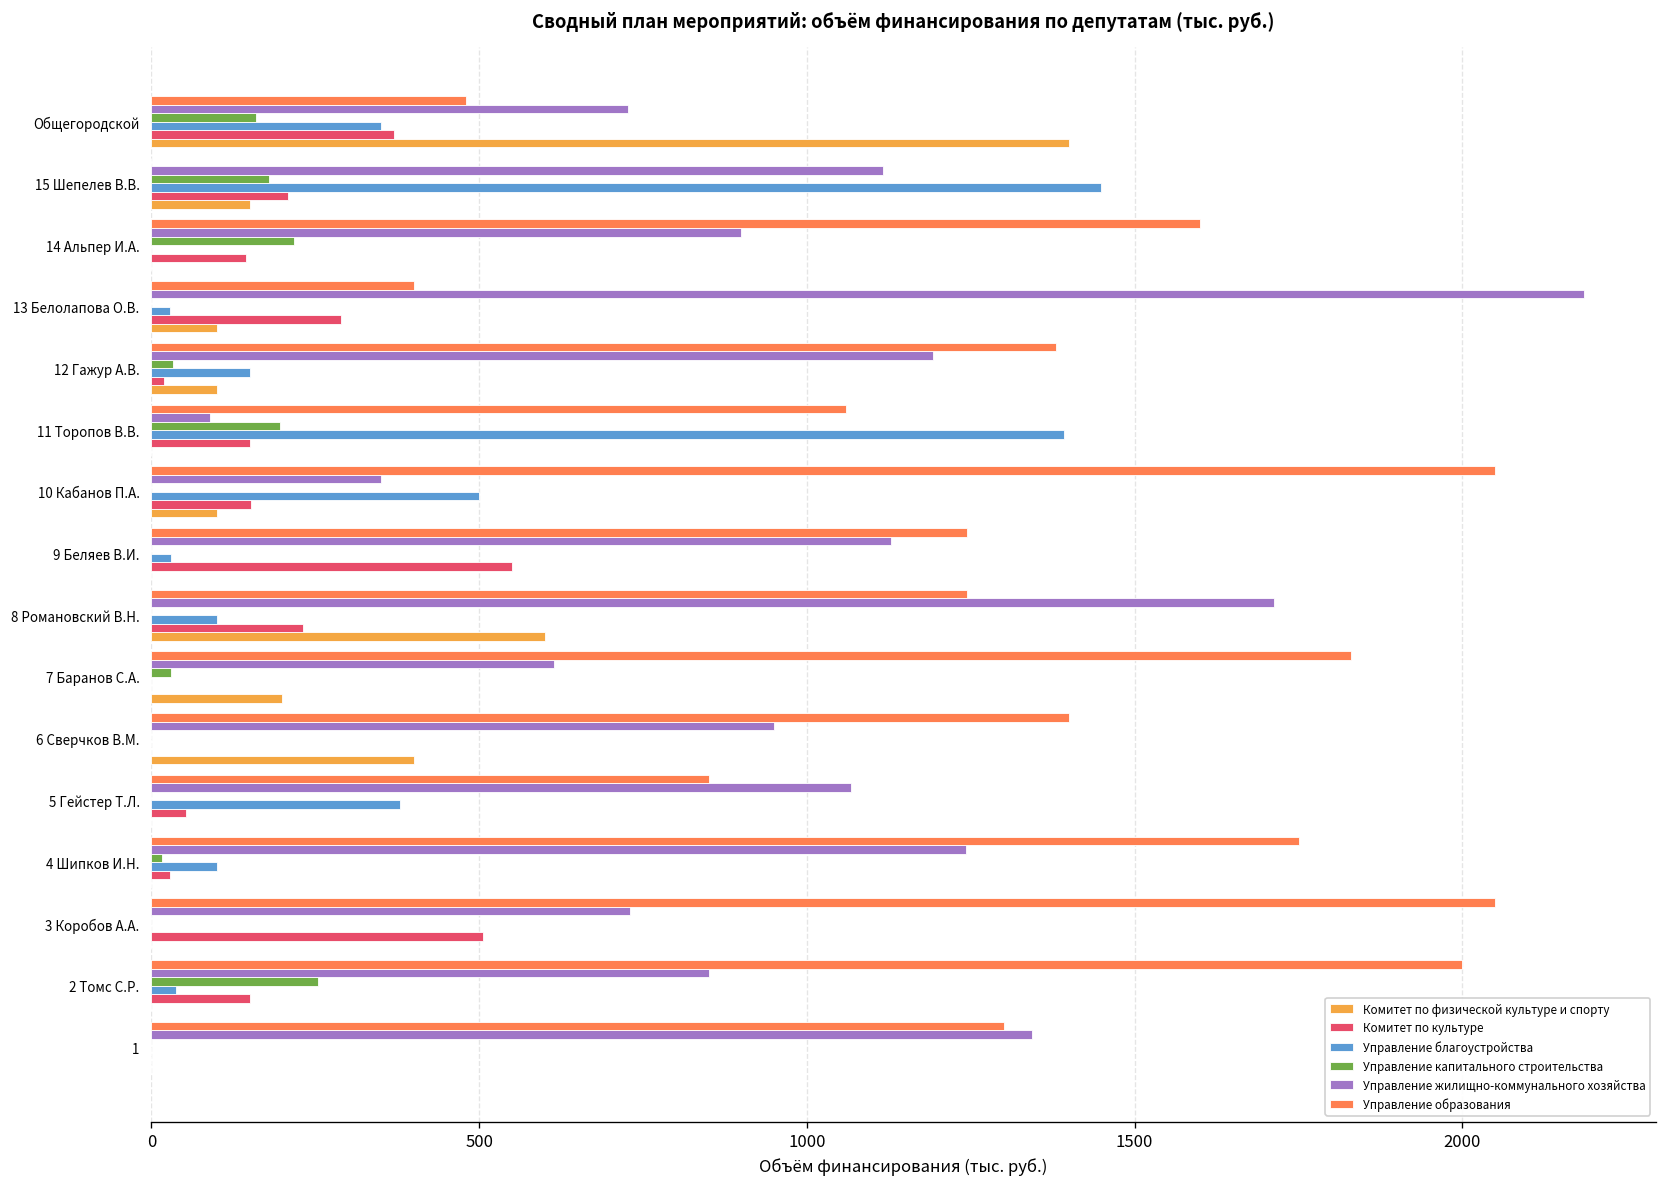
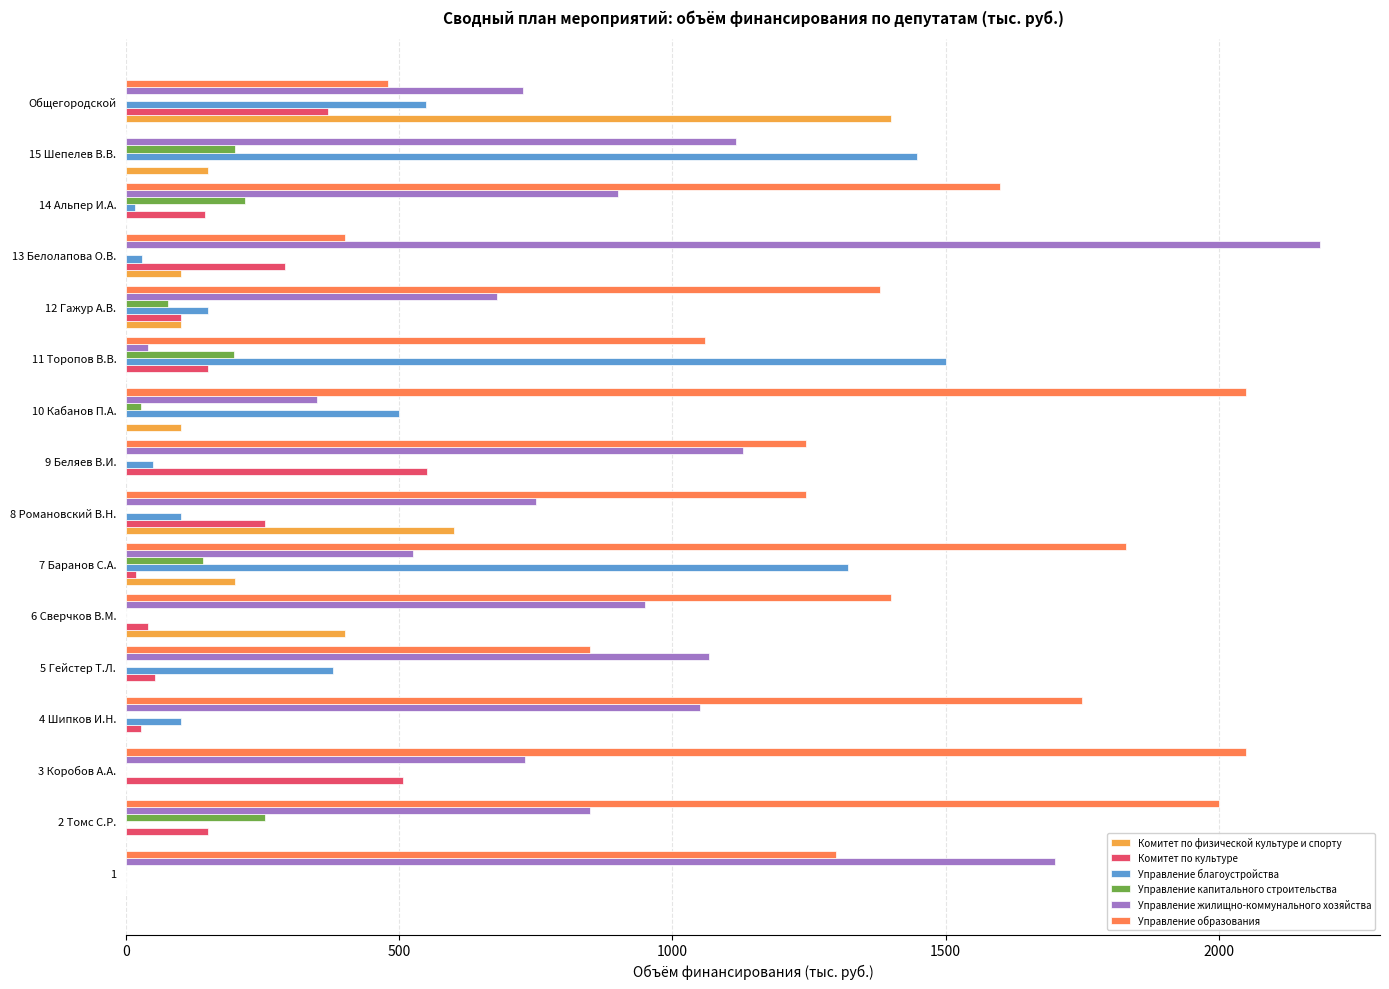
Управление капитального строительства, Общегородской: 160 -> 0
Управление благоустройства, Общегородской: 350 -> 550
Управление капитального строительства, 15 Шепелев В.В.: 180 -> 200
Комитет по культуре, 15 Шепелев В.В.: 210 -> 0
Управление благоустройства, 14 Альпер И.А.: 0 -> 20
Управление жилищно-коммунального хозяйства, 12 Гажур А.В.: 1190 -> 680
Управление капитального строительства, 12 Гажур А.В.: 30 -> 80
Комитет по культуре, 12 Гажур А.В.: 20 -> 100
Управление жилищно-коммунального хозяйства, 11 Торопов В.В.: 90 -> 40
Управление благоустройства, 11 Торопов В.В.: 1390 -> 1500
Управление капитального строительства, 10 Кабанов П.А.: 0 -> 30
Комитет по культуре, 10 Кабанов П.А.: 150 -> 0
Управление благоустройства, 9 Беляев В.И.: 30 -> 50
Управление жилищно-коммунального хозяйства, 8 Романовский В.Н.: 1710 -> 750
Комитет по культуре, 8 Романовский В.Н.: 230 -> 260
Управление жилищно-коммунального хозяйства, 7 Баранов С.А.: 610 -> 530
Управление капитального строительства, 7 Баранов С.А.: 30 -> 140
Управление благоустройства, 7 Баранов С.А.: 0 -> 1320
Комитет по культуре, 7 Баранов С.А.: 0 -> 20
Комитет по культуре, 6 Сверчков В.М.: 0 -> 40
Управление жилищно-коммунального хозяйства, 4 Шипков И.Н.: 1240 -> 1050
Управление капитального строительства, 4 Шипков И.Н.: 20 -> 0
Управление благоустройства, 2 Томс С.Р.: 40 -> 0
Управление жилищно-коммунального хозяйства, 1: 1340 -> 1700
